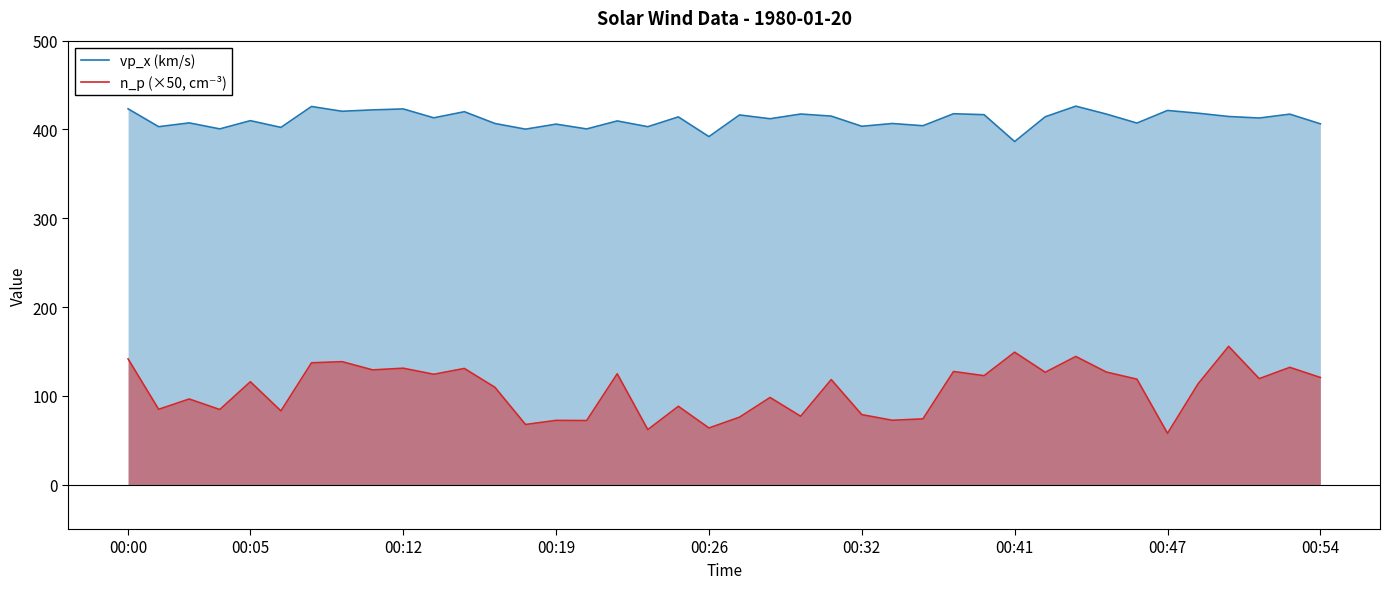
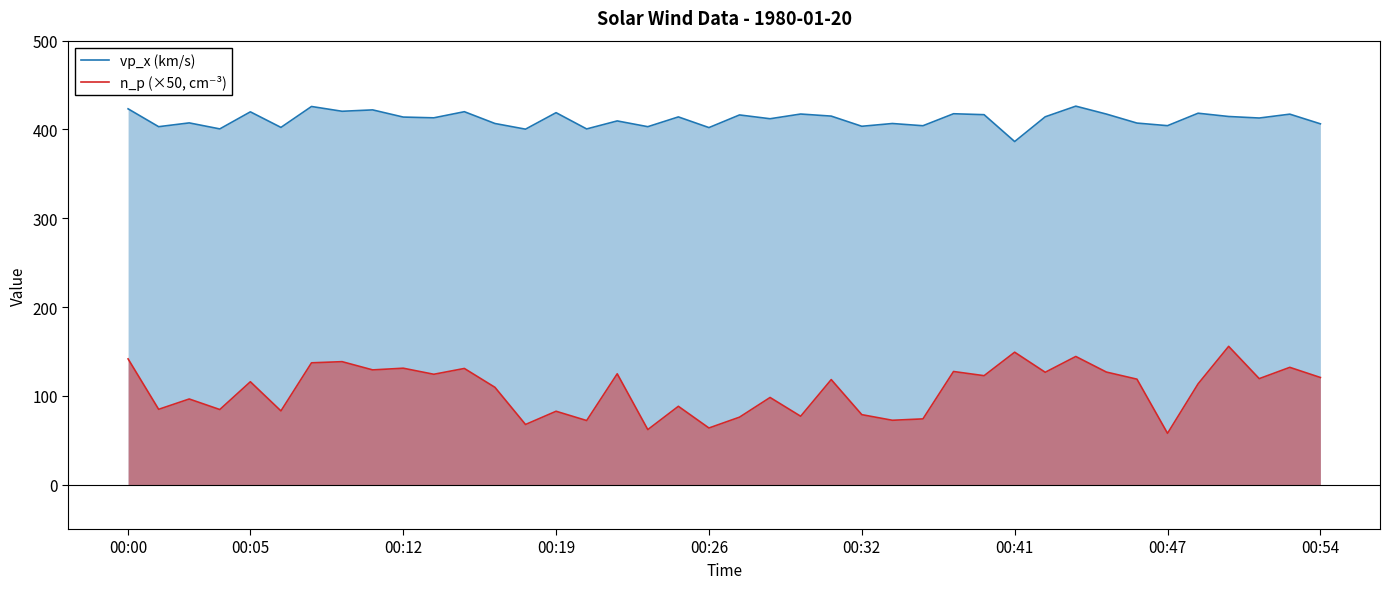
vp_x (km/s), 00:05: 410 -> 420
vp_x (km/s), 00:12: 420 -> 410
vp_x (km/s), 00:19: 410 -> 420
n_p (×50, cm⁻³), 00:19: 70 -> 80
vp_x (km/s), 00:26: 390 -> 400
vp_x (km/s), 00:47: 420 -> 400
